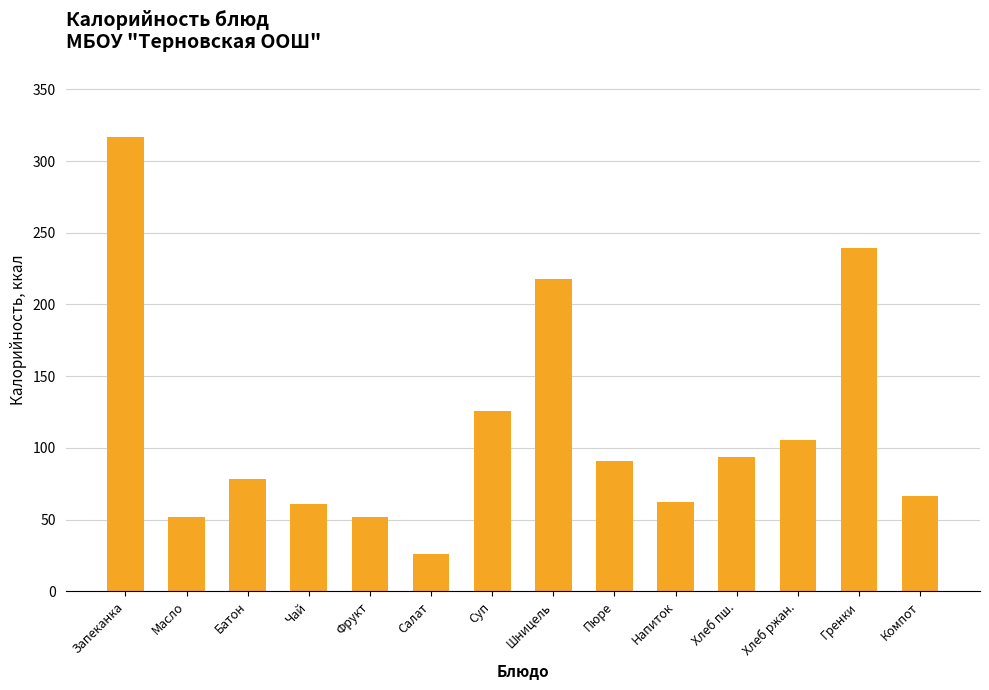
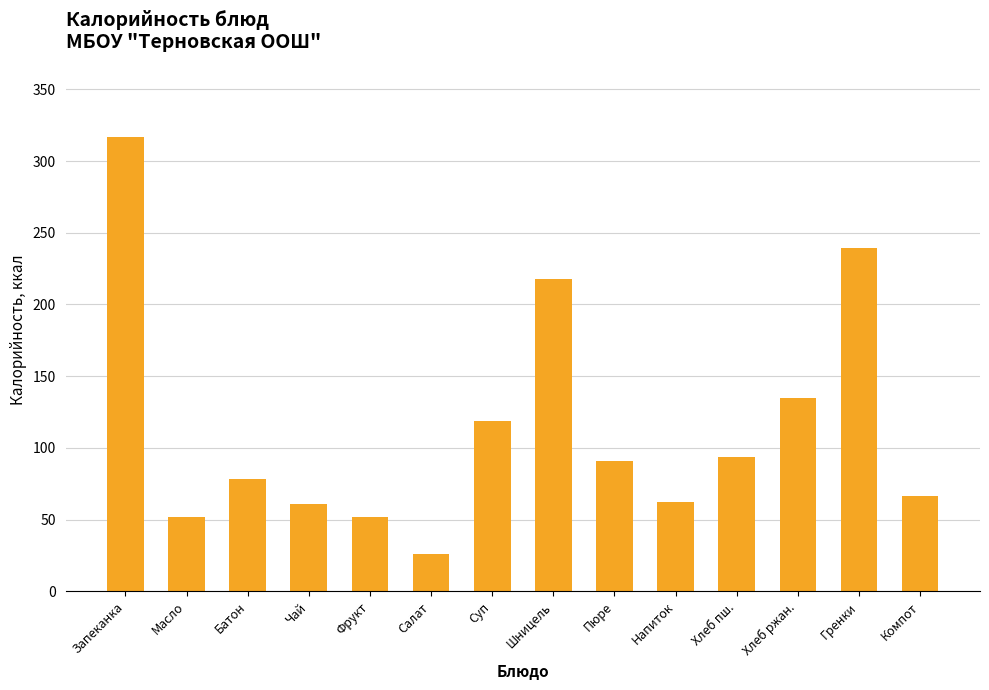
Суп: 126 -> 119
Хлеб ржан.: 106 -> 135
